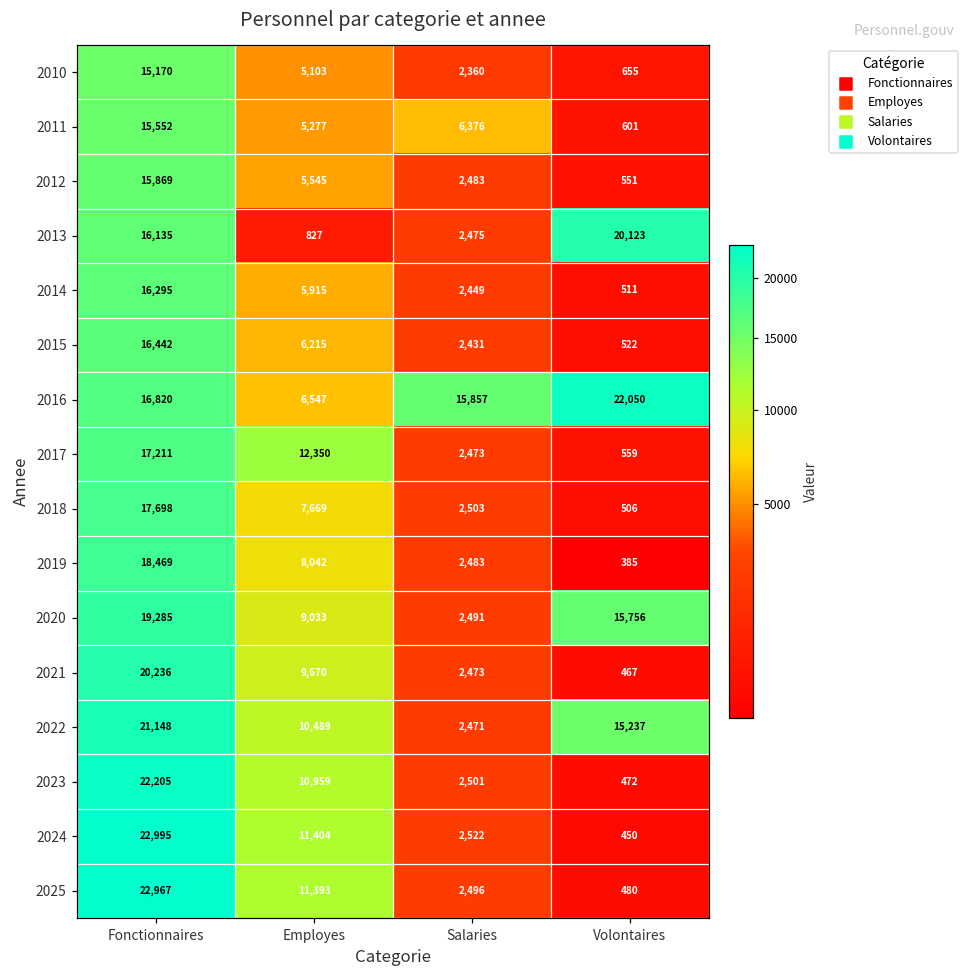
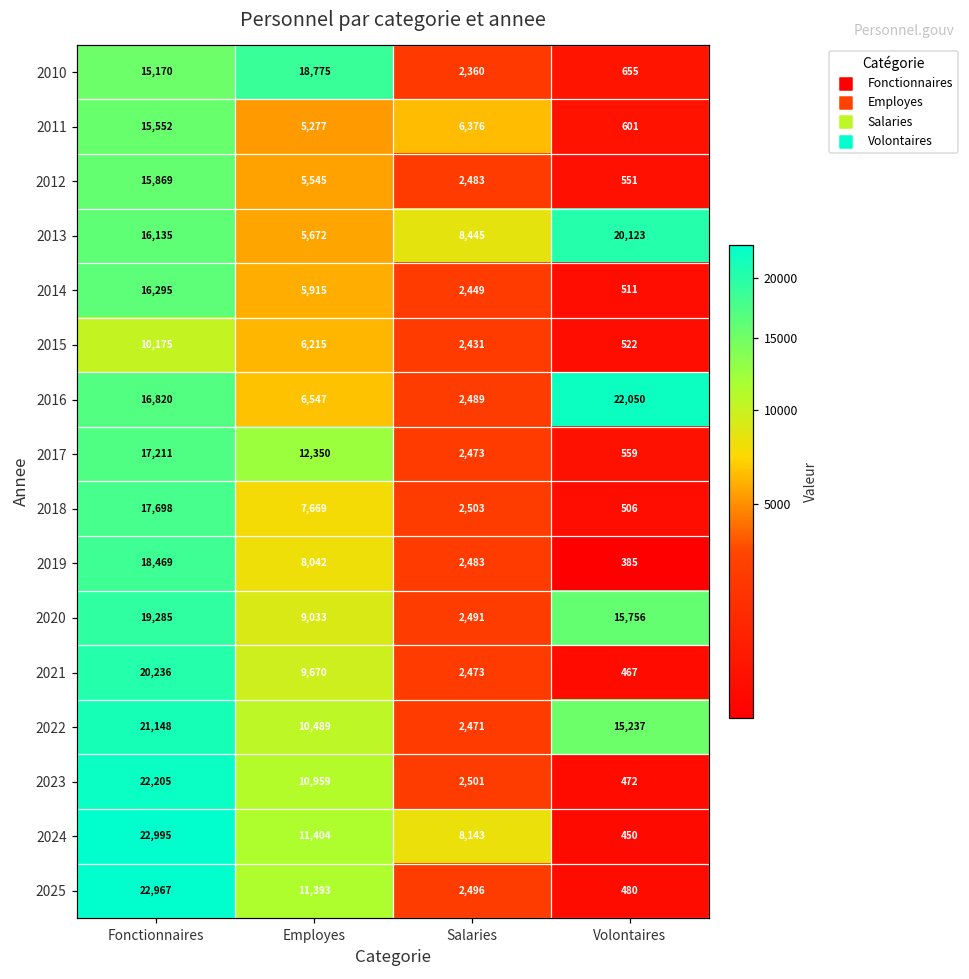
2010, Employes: 5,103 -> 18,775
2013, Employes: 827 -> 5,672
2013, Salaries: 2,475 -> 8,445
2015, Fonctionnaires: 16,442 -> 10,175
2016, Salaries: 15,857 -> 2,489
2024, Salaries: 2,522 -> 8,143
